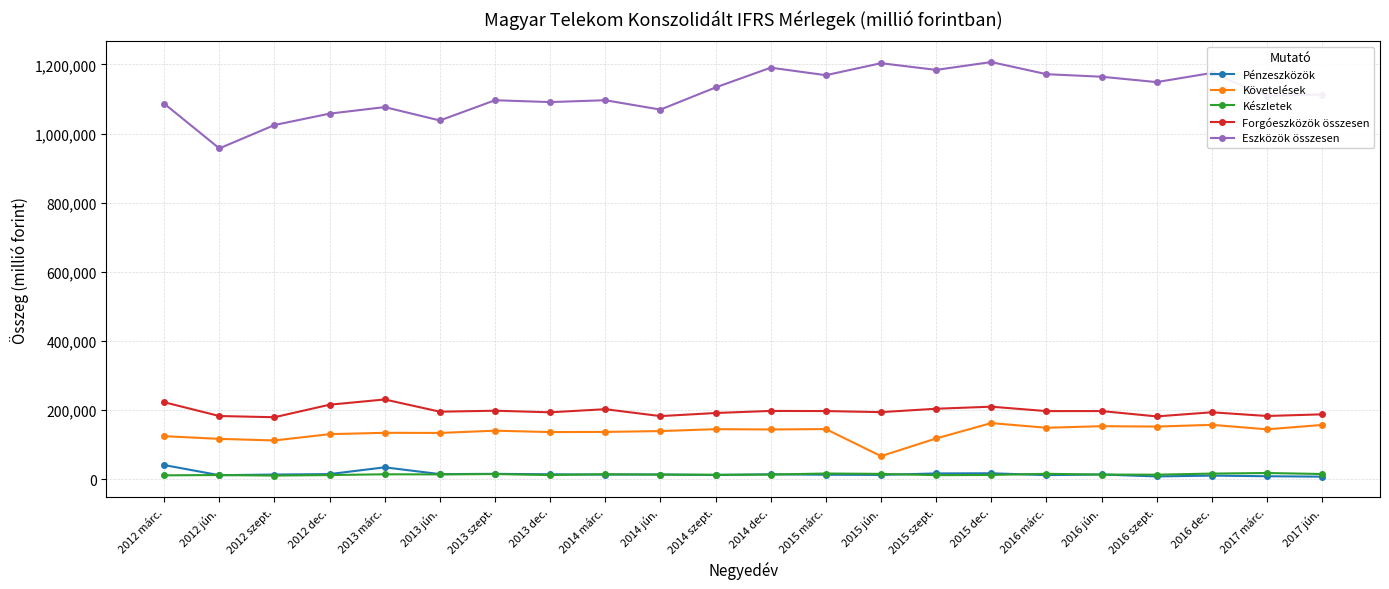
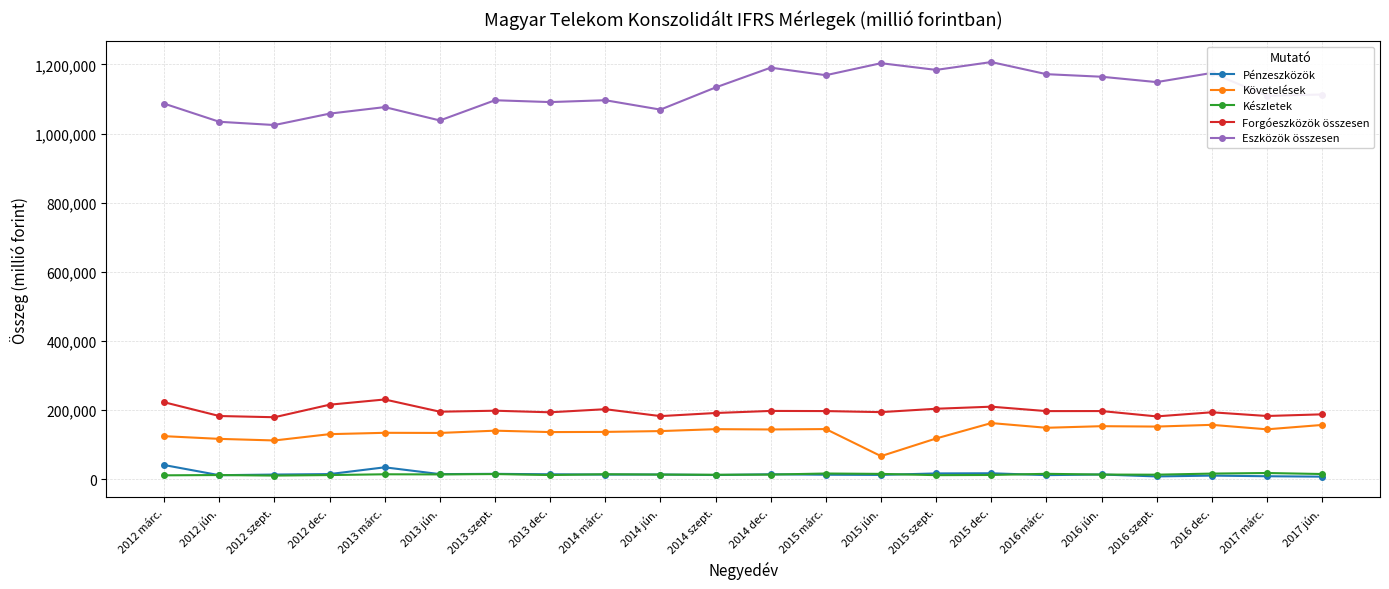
Eszközök összesen, 2012 jún.: 960,000 -> 1,030,000
